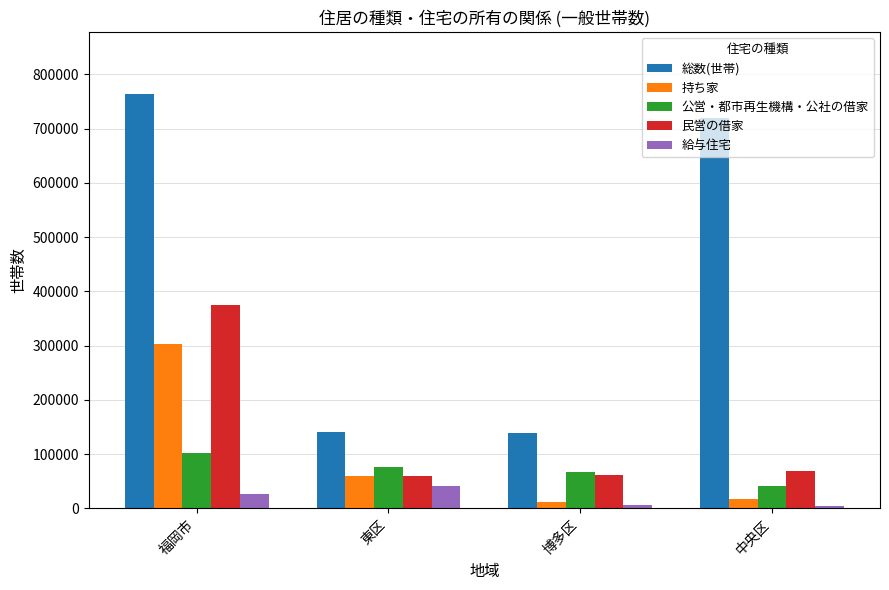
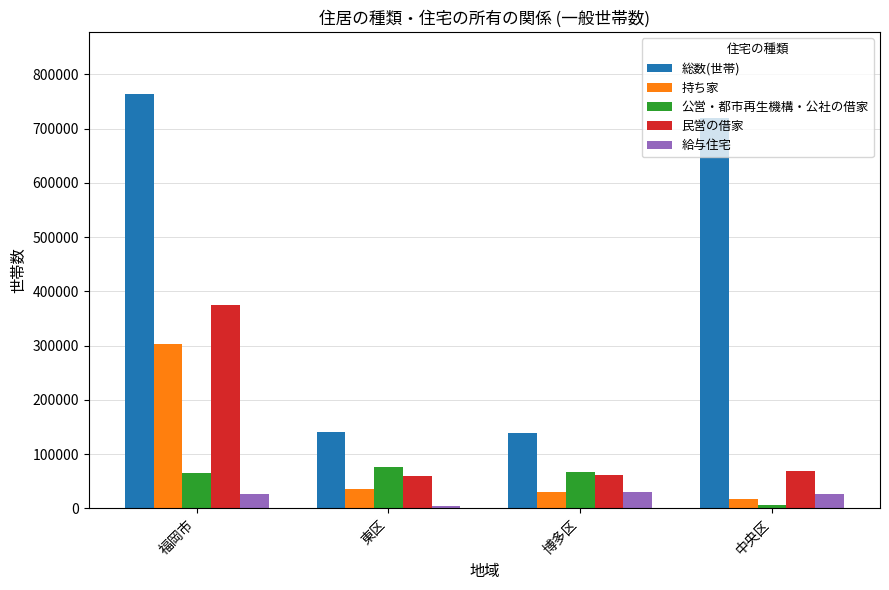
公営・都市再生機構・公社の借家, 福岡市: 100000 -> 60000
持ち家, 東区: 60000 -> 40000
給与住宅, 東区: 40000 -> 0
持ち家, 博多区: 10000 -> 30000
給与住宅, 博多区: 10000 -> 30000
公営・都市再生機構・公社の借家, 中央区: 40000 -> 10000
給与住宅, 中央区: 0 -> 30000
